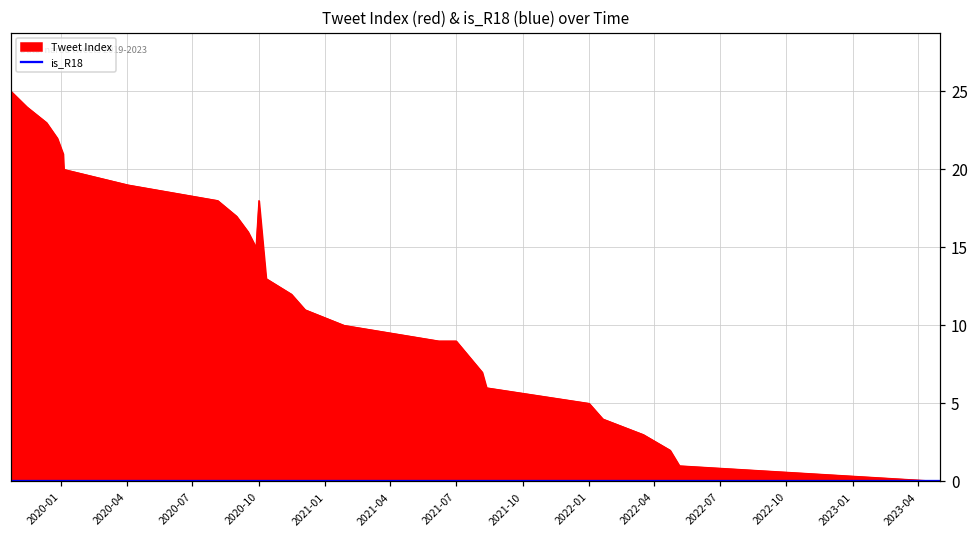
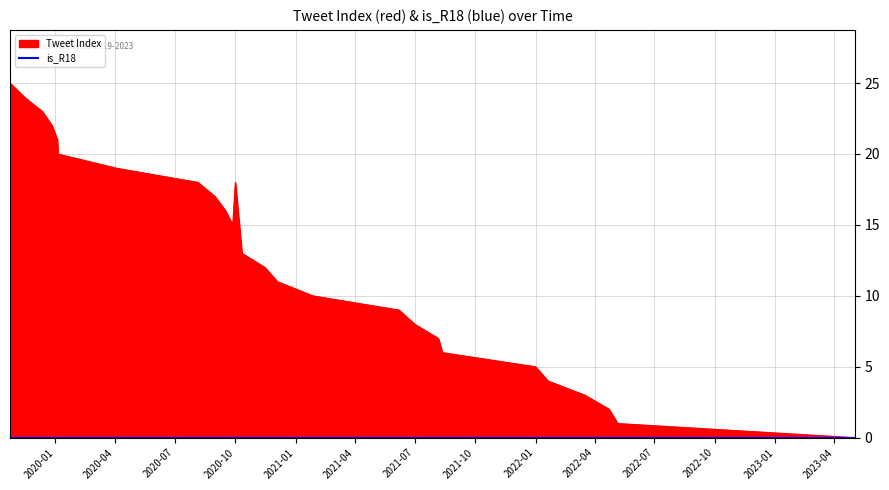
Tweet Index, 2021-07: 9 -> 8
